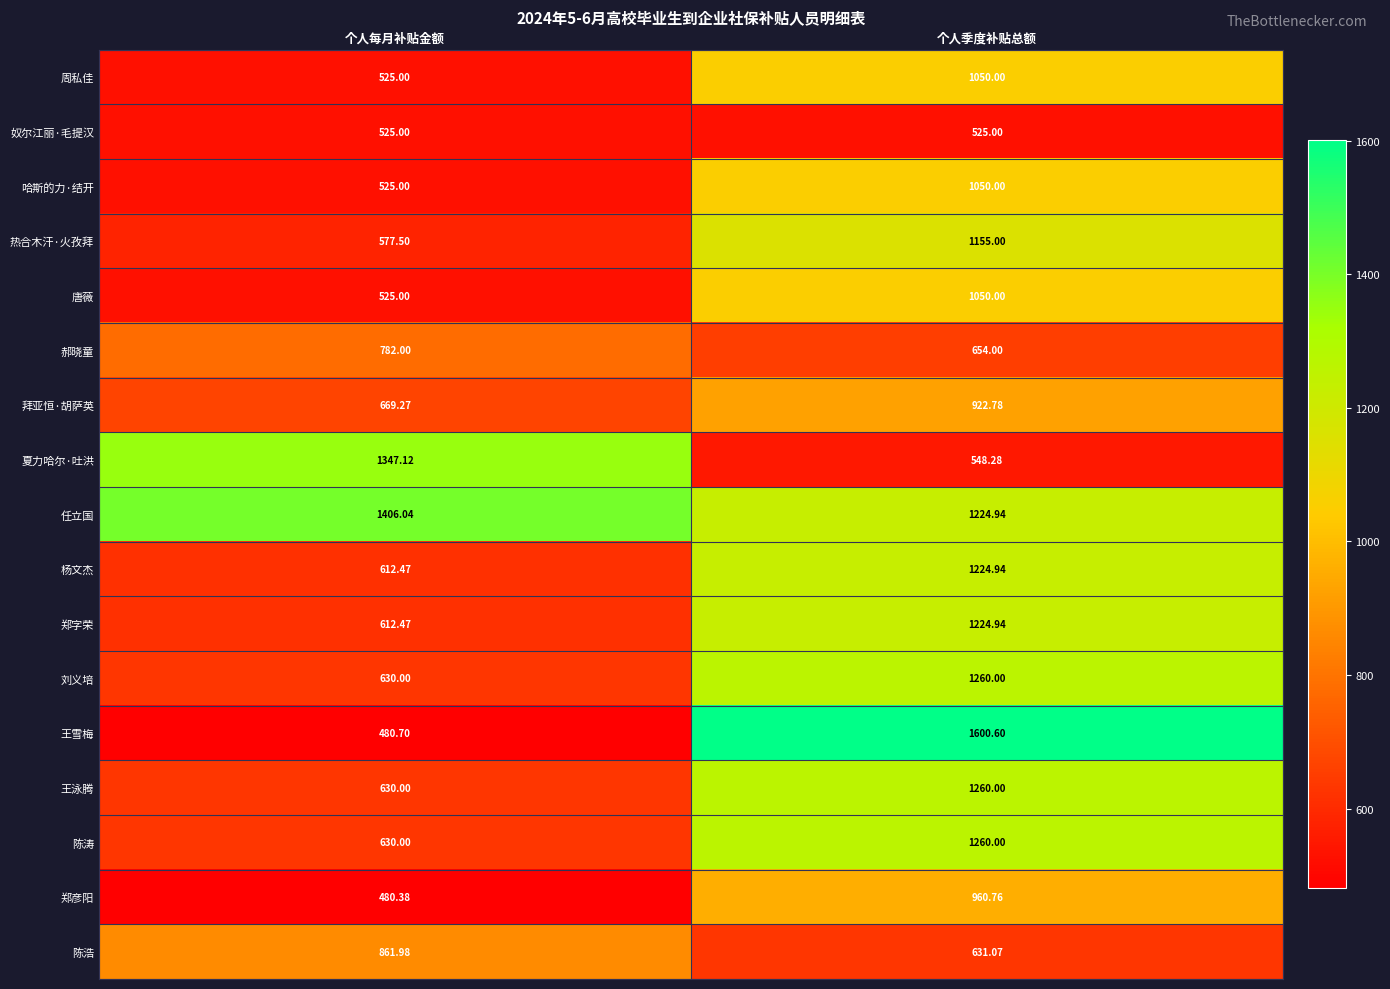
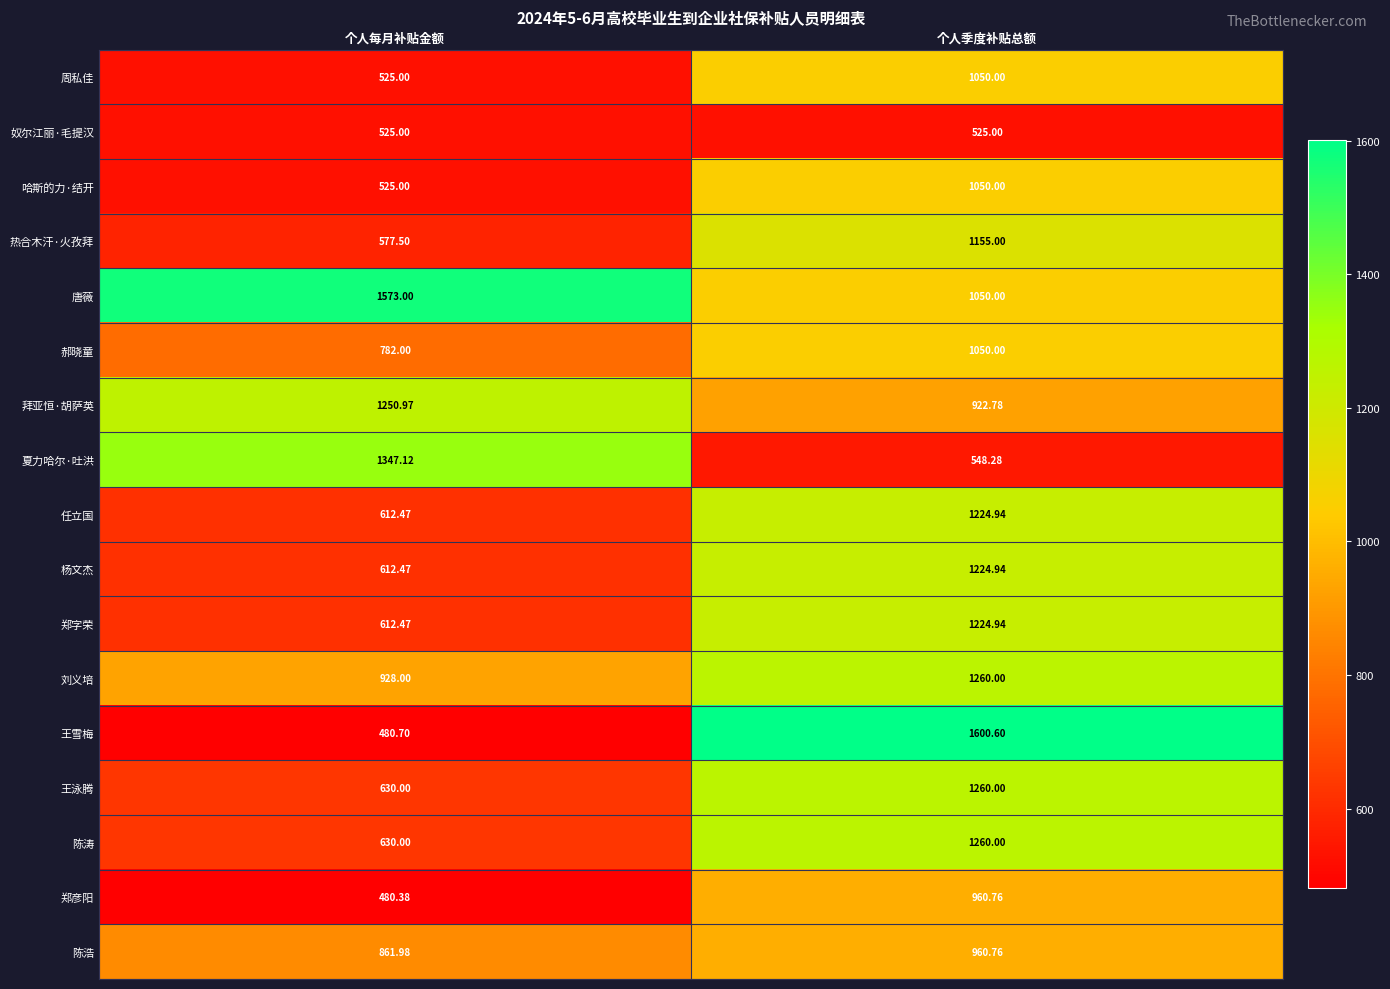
唐薇, 个人每月补贴金额: 525.00 -> 1573.00
郝晓童, 个人季度补贴总额: 654.00 -> 1050.00
拜亚恒·胡萨英, 个人每月补贴金额: 669.27 -> 1250.97
任立国, 个人每月补贴金额: 1406.04 -> 612.47
刘义培, 个人每月补贴金额: 630.00 -> 928.00
陈浩, 个人季度补贴总额: 631.07 -> 960.76
